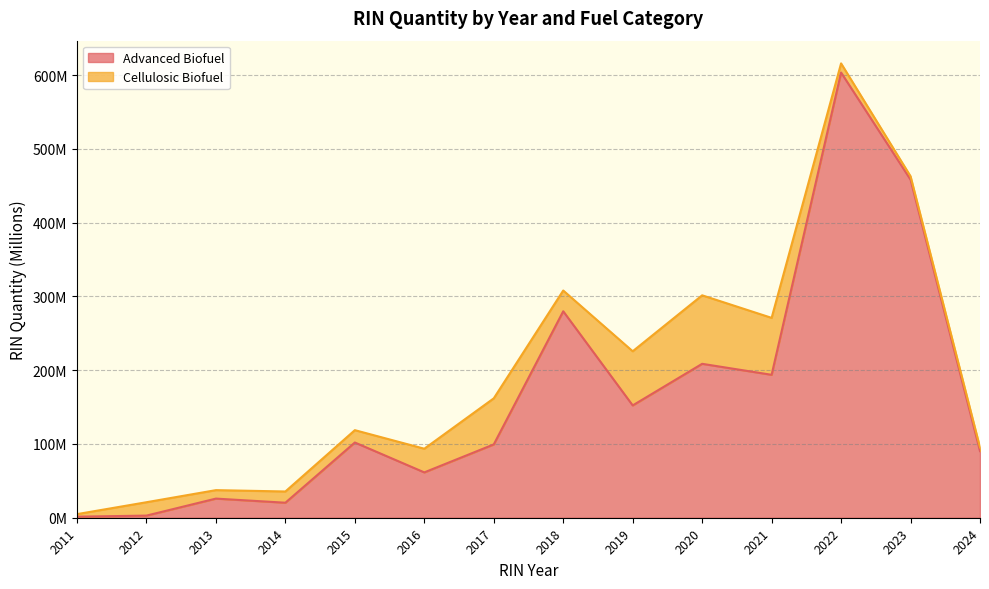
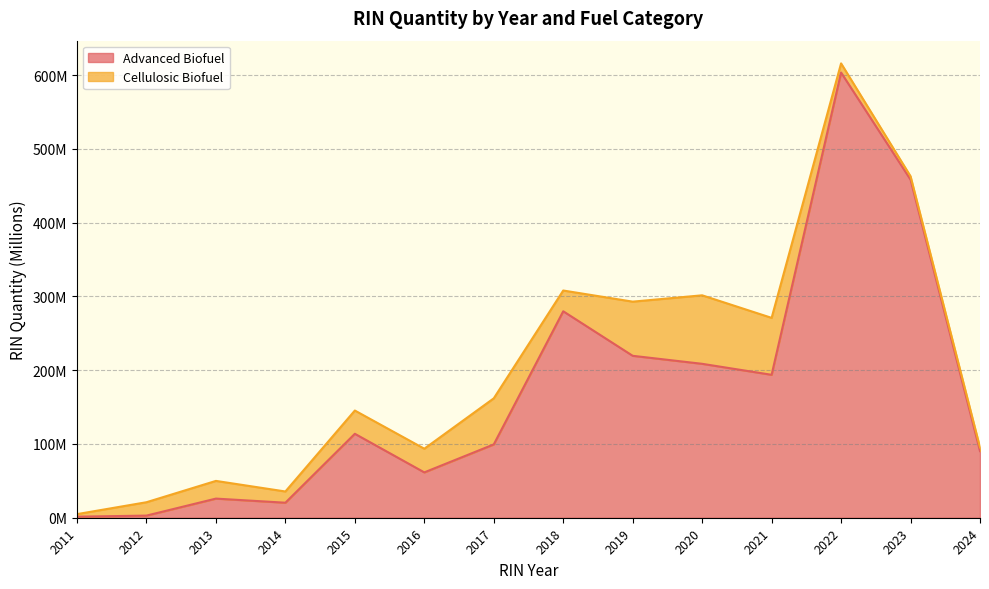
Cellulosic Biofuel, 2013: 10000000 -> 20000000
Advanced Biofuel, 2015: 100000000 -> 110000000
Cellulosic Biofuel, 2015: 20000000 -> 30000000
Advanced Biofuel, 2019: 150000000 -> 220000000
